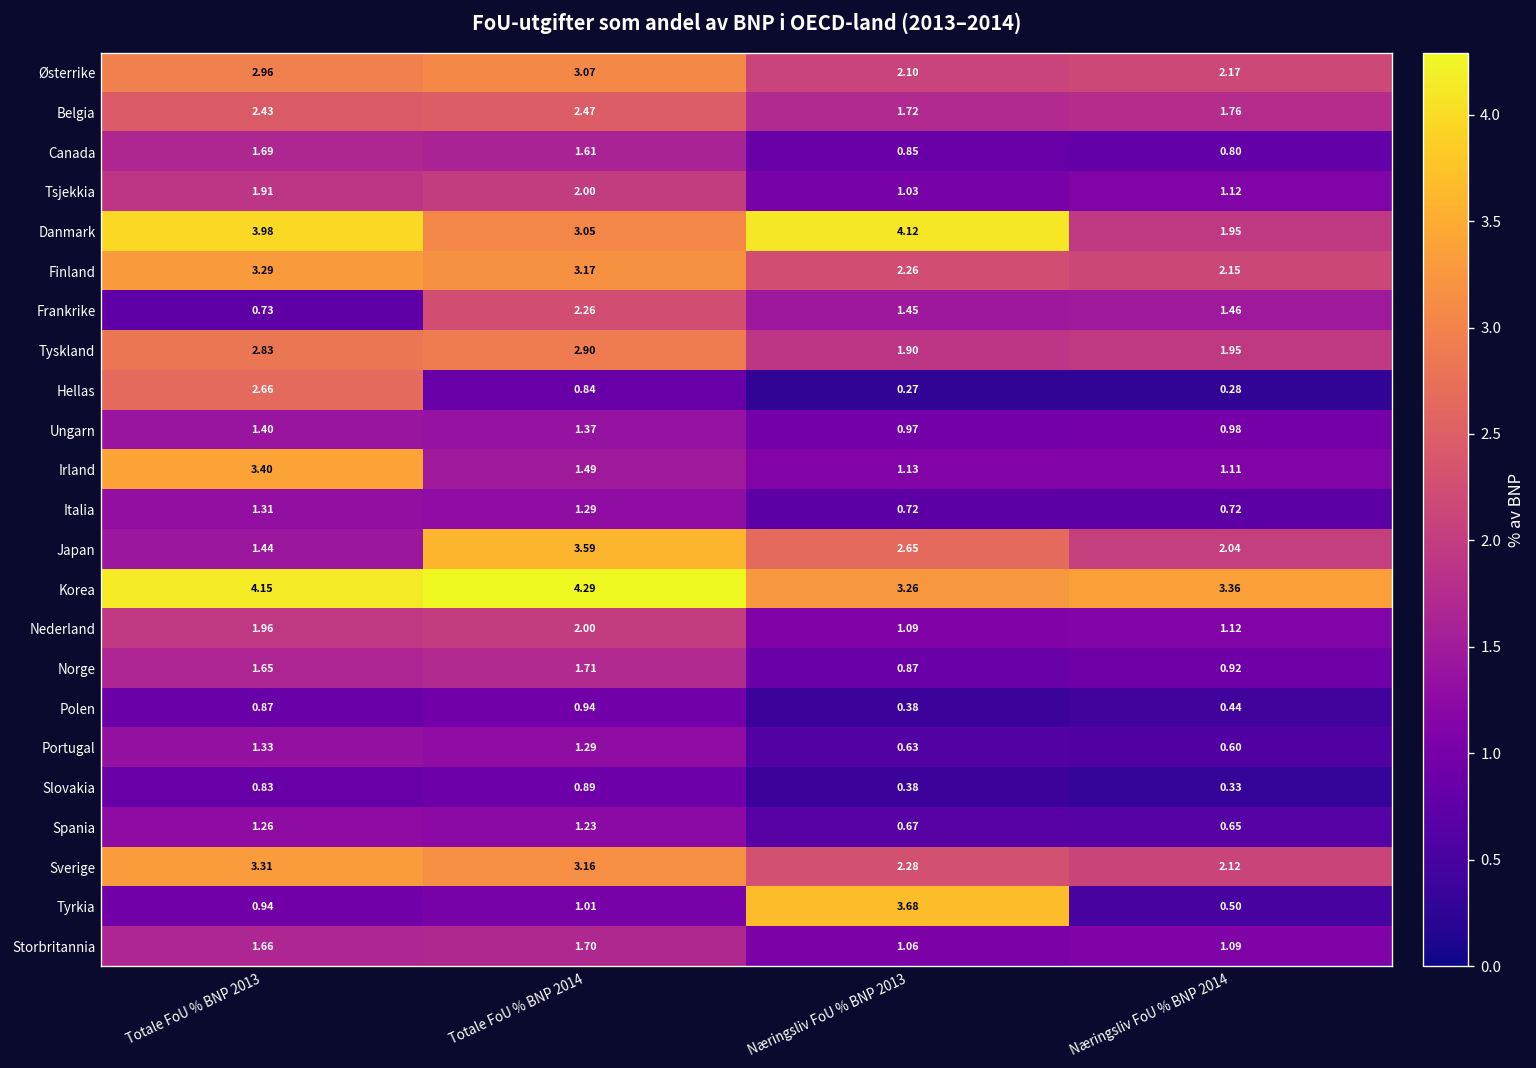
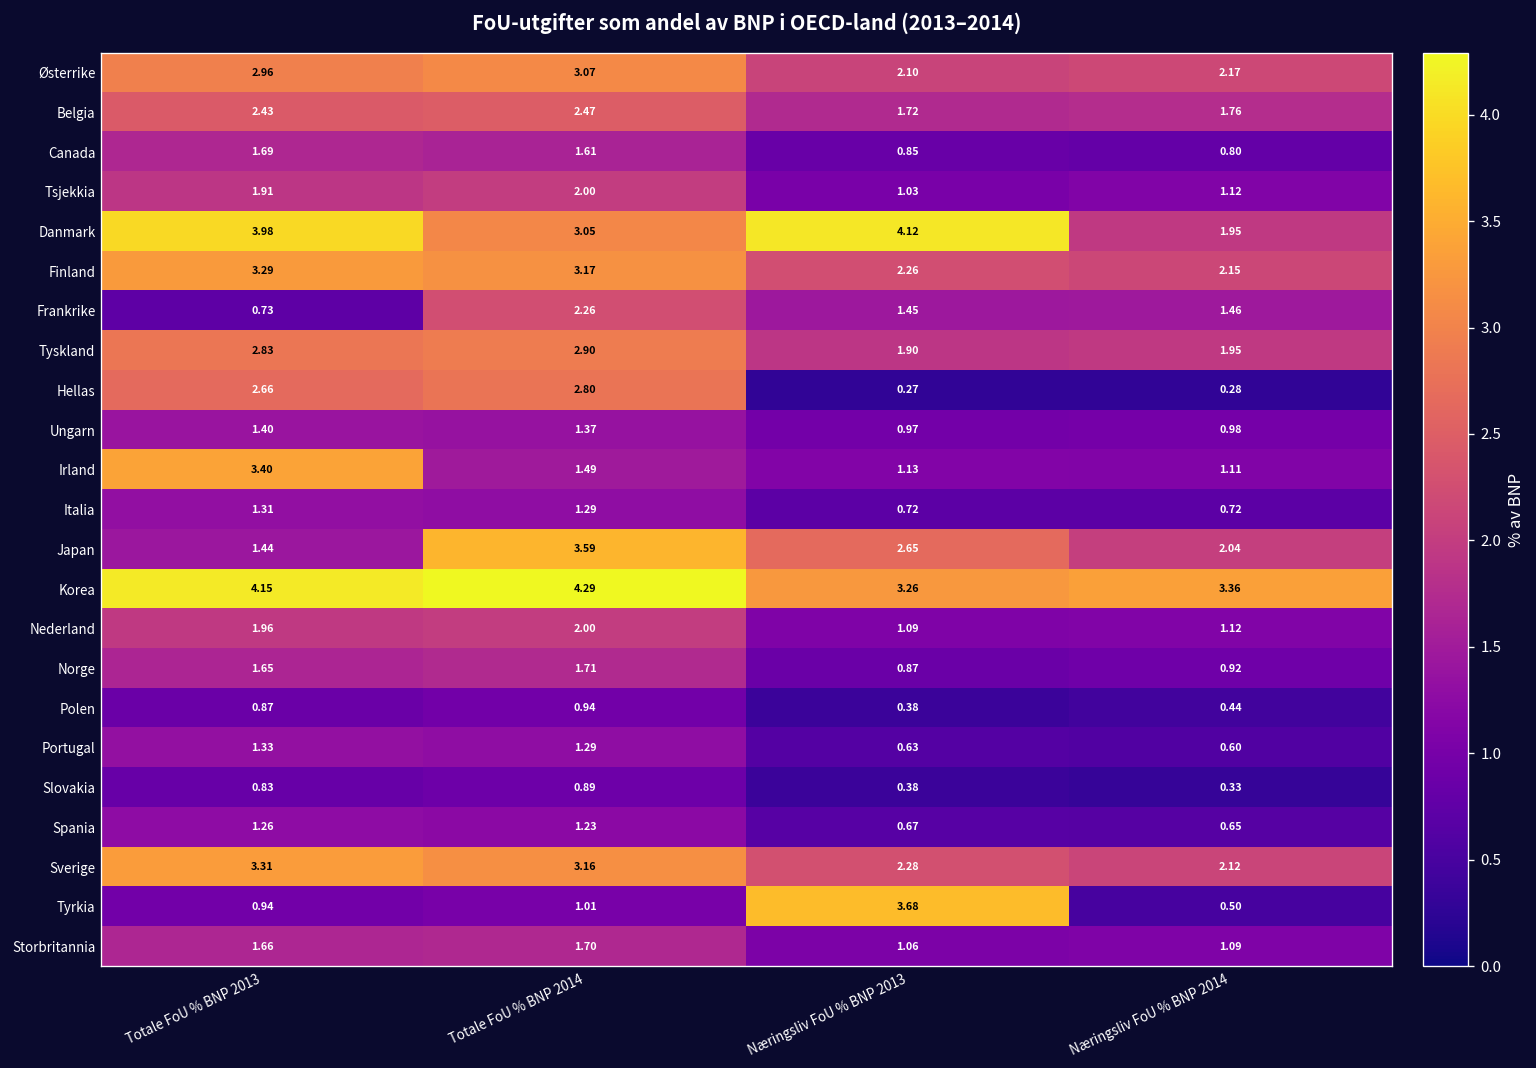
Hellas, Totale FoU % BNP 2014: 0.84 -> 2.80
